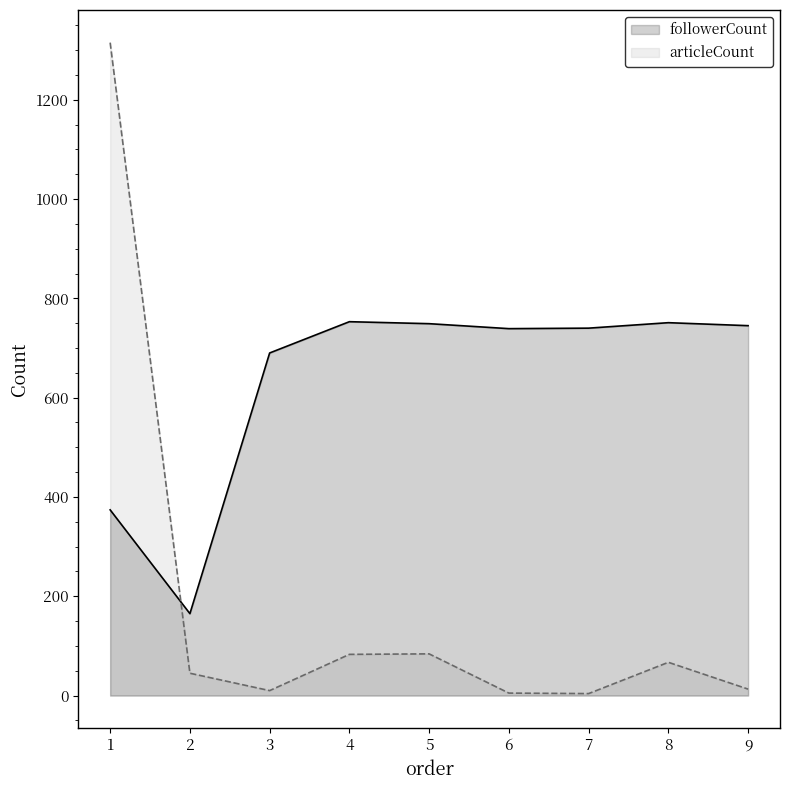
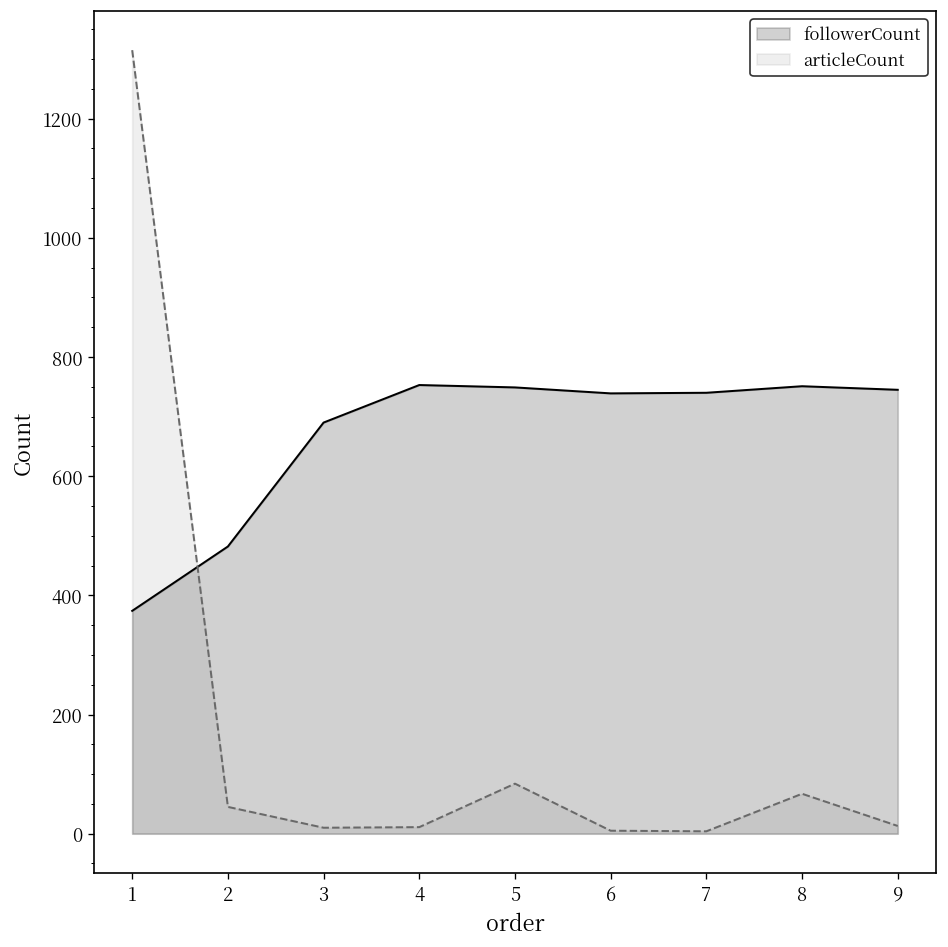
followerCount, 2: 170 -> 480
articleCount, 4: 80 -> 10
